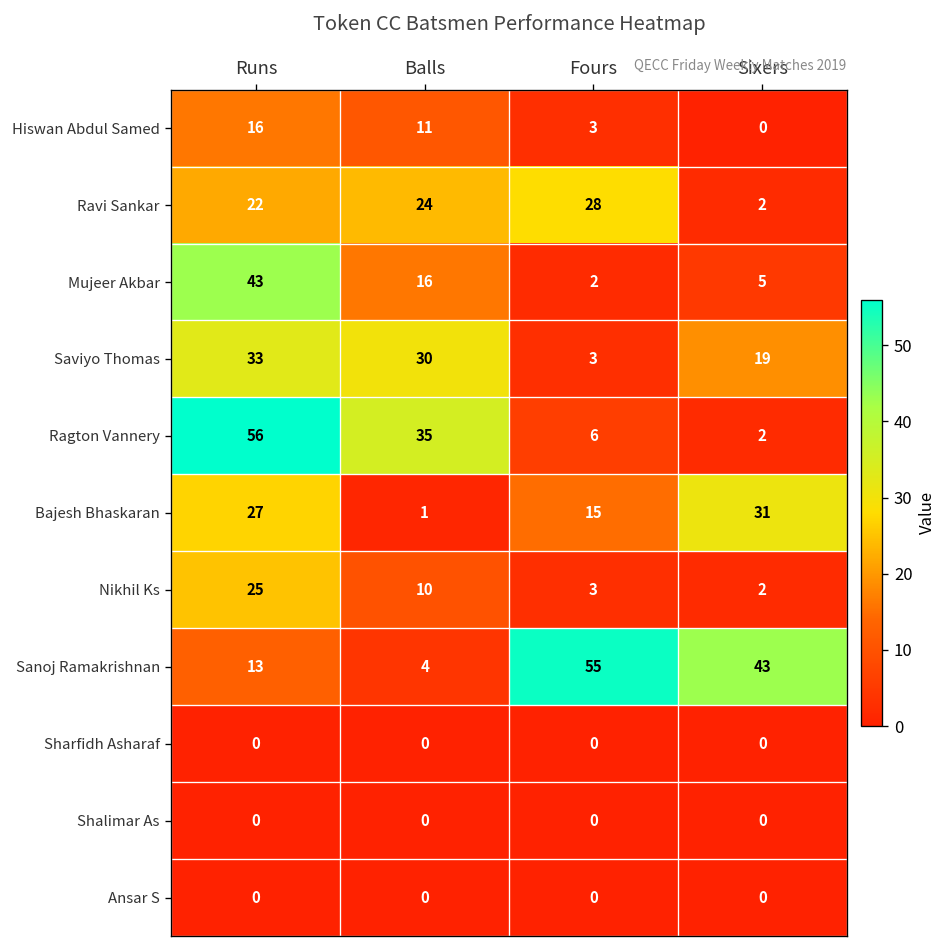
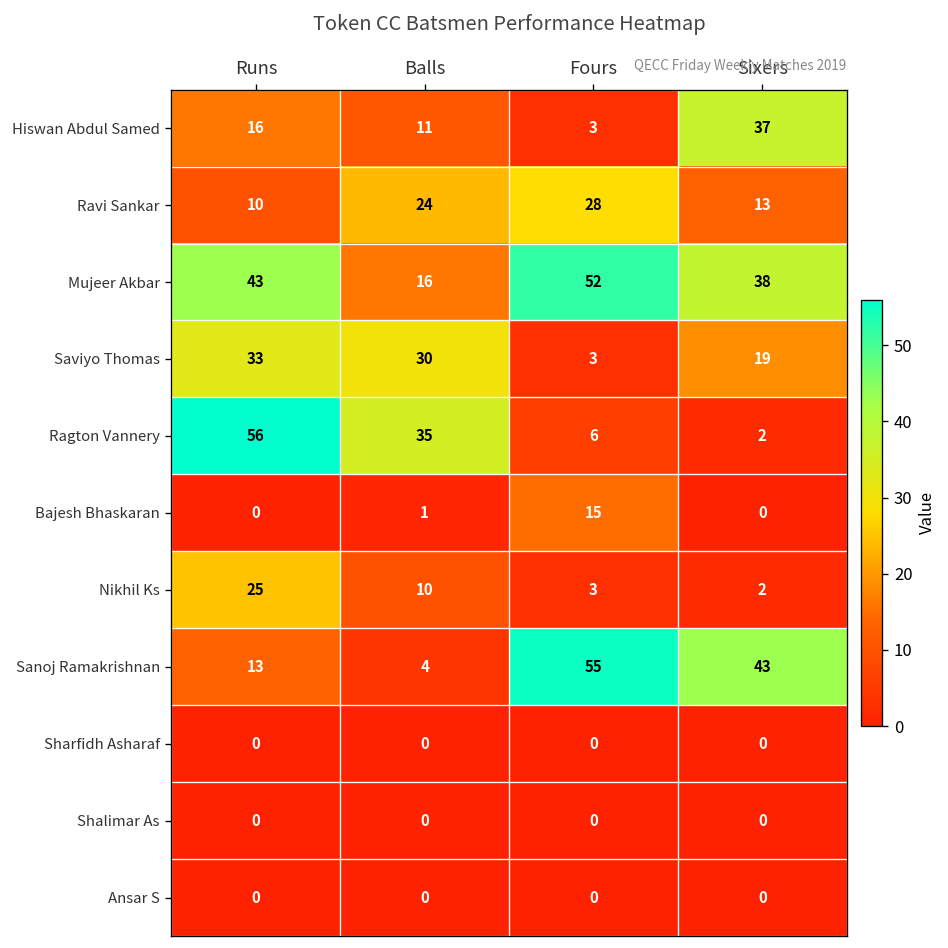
Hiswan Abdul Samed, Sixers: 0 -> 37
Ravi Sankar, Runs: 22 -> 10
Ravi Sankar, Sixers: 2 -> 13
Mujeer Akbar, Fours: 2 -> 52
Mujeer Akbar, Sixers: 5 -> 38
Bajesh Bhaskaran, Runs: 27 -> 0
Bajesh Bhaskaran, Sixers: 31 -> 0
